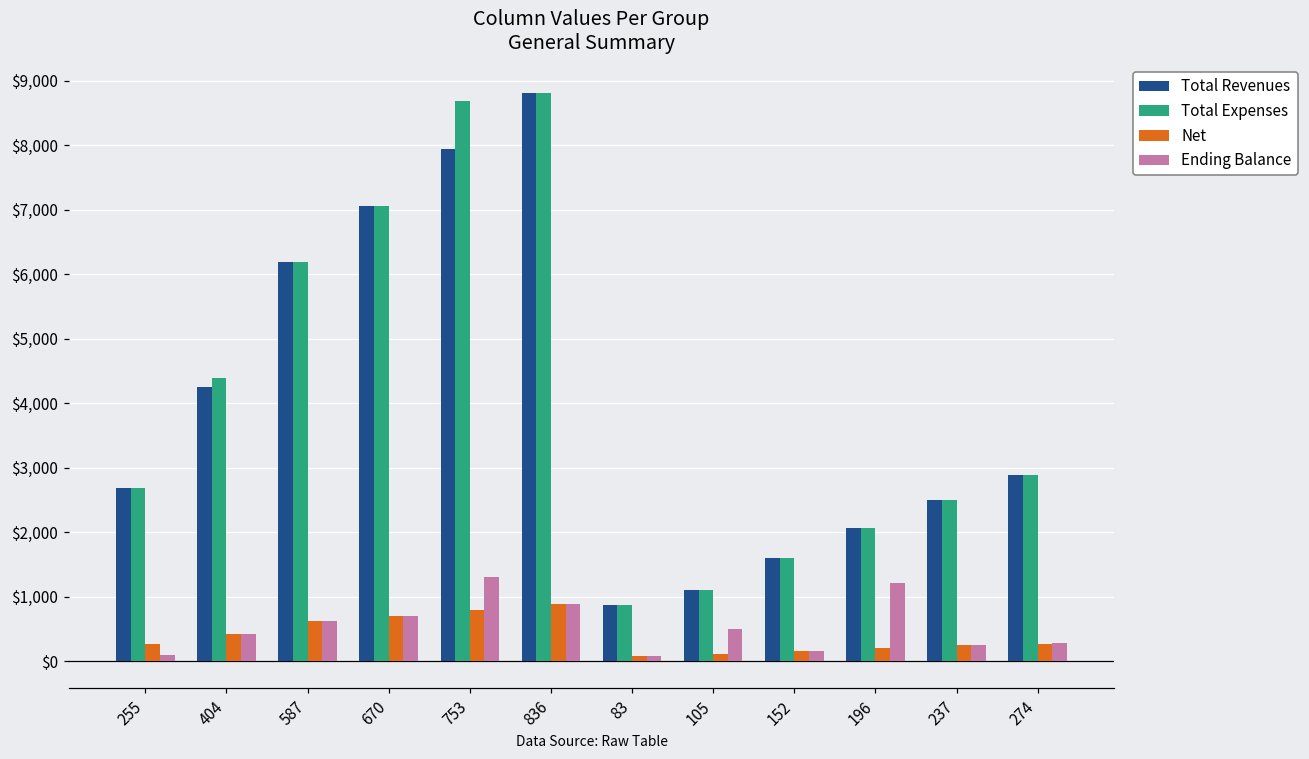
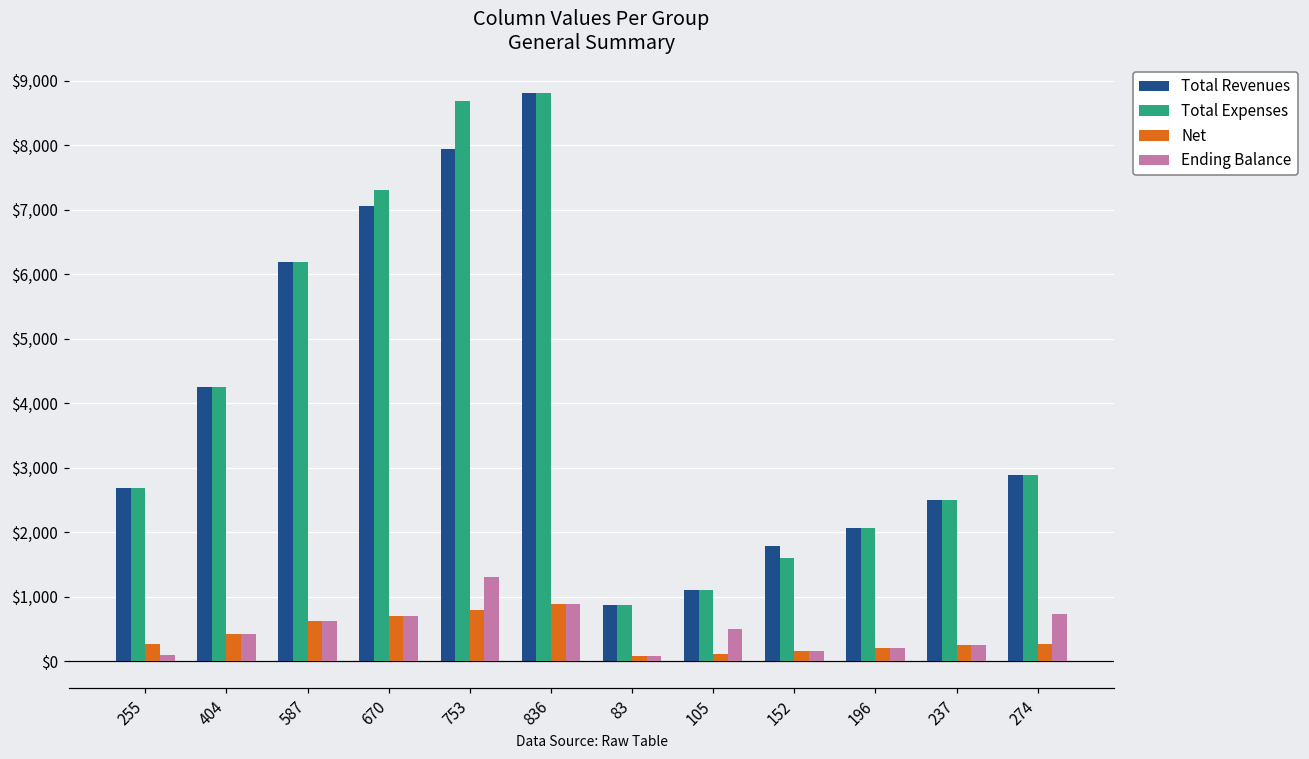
Total Expenses, 404: $4,400 -> $4,300
Total Expenses, 670: $7,100 -> $7,300
Total Revenues, 152: $1,600 -> $1,800
Ending Balance, 196: $1,200 -> $200
Ending Balance, 274: $300 -> $700
